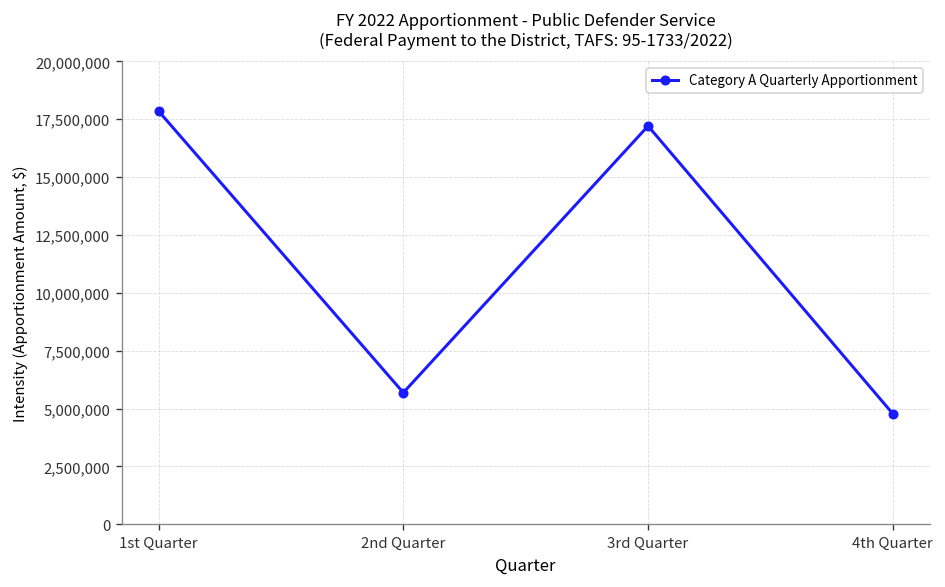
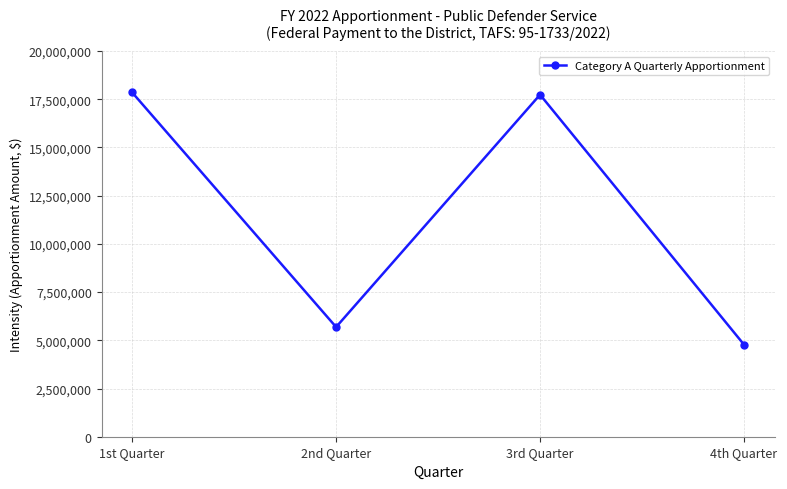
3rd Quarter: 17,200,000 -> 17,700,000
